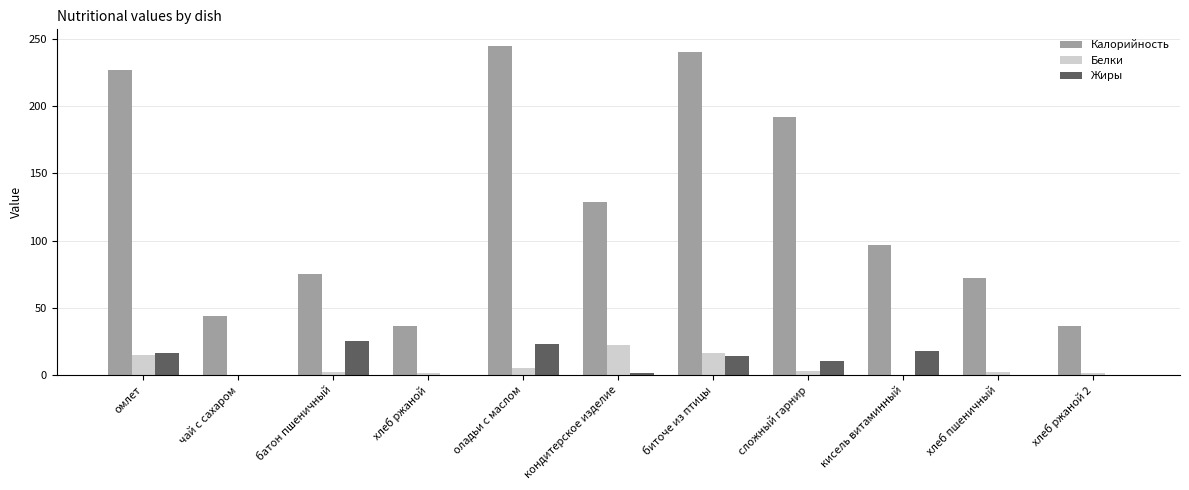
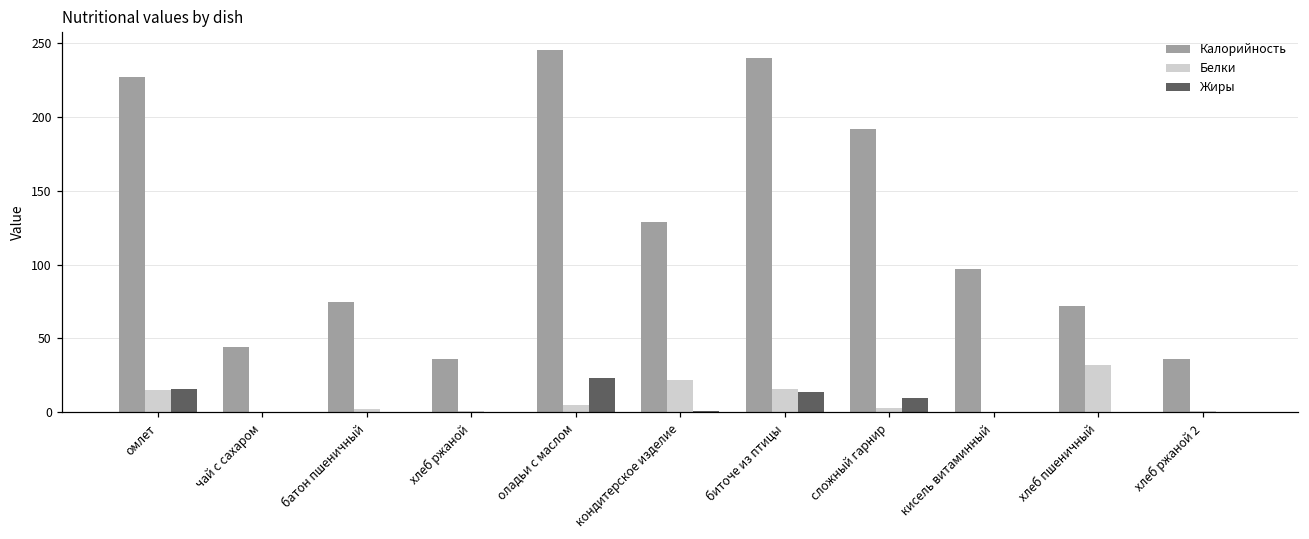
Жиры, батон пшеничный: 25 -> 0
Жиры, кисель витаминный: 18 -> 0
Белки, хлеб пшеничный: 2 -> 32
